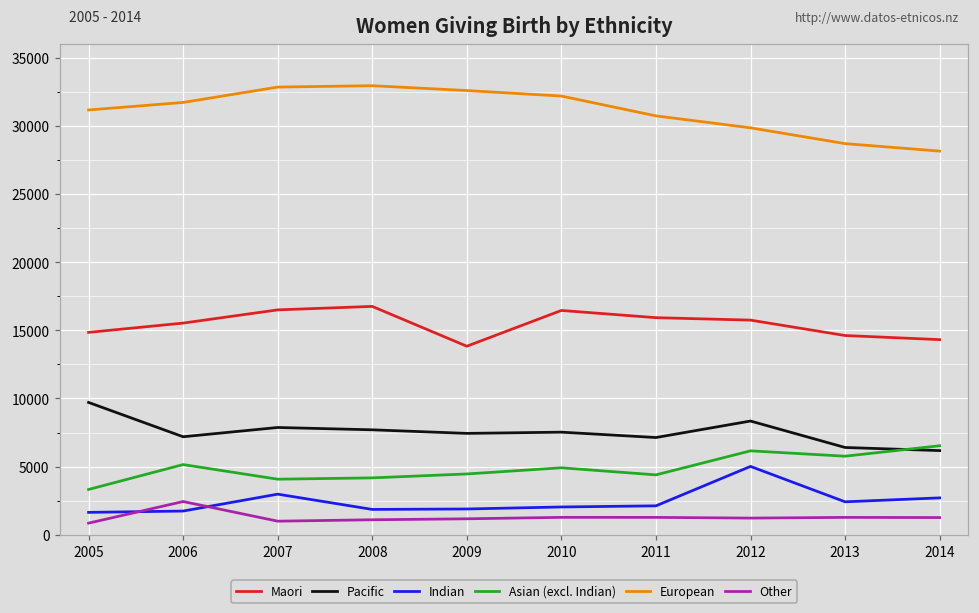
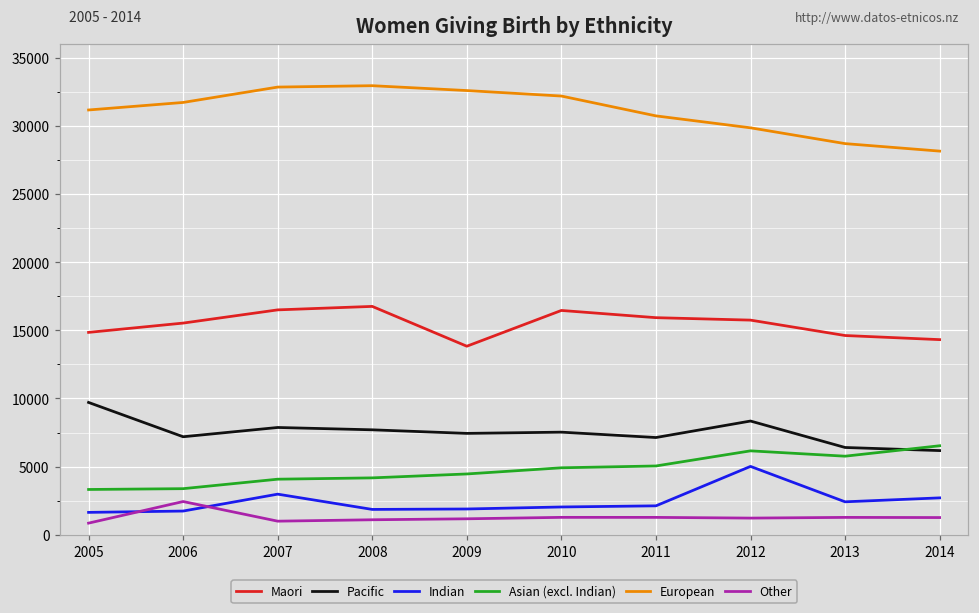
Asian (excl. Indian), 2006: 5200 -> 3400
Asian (excl. Indian), 2011: 4400 -> 5100
